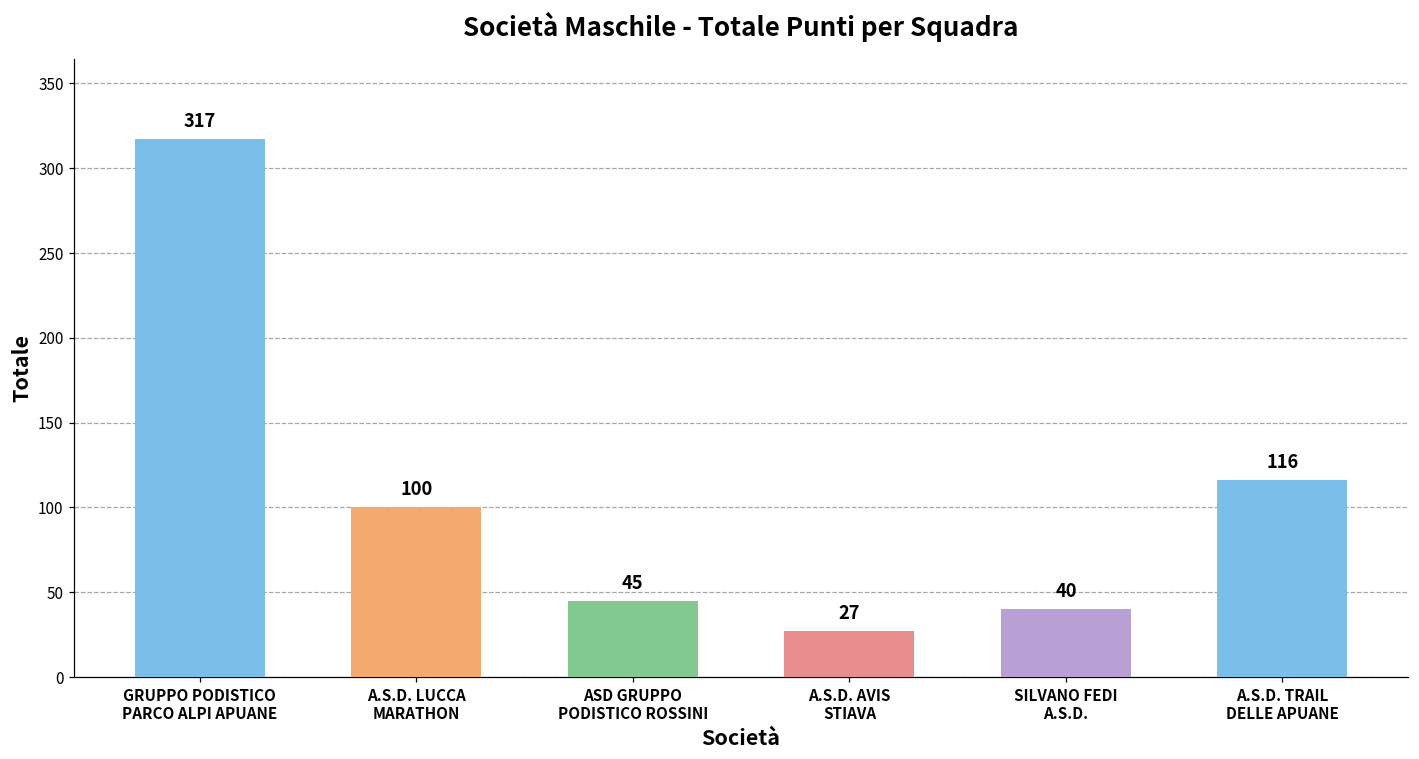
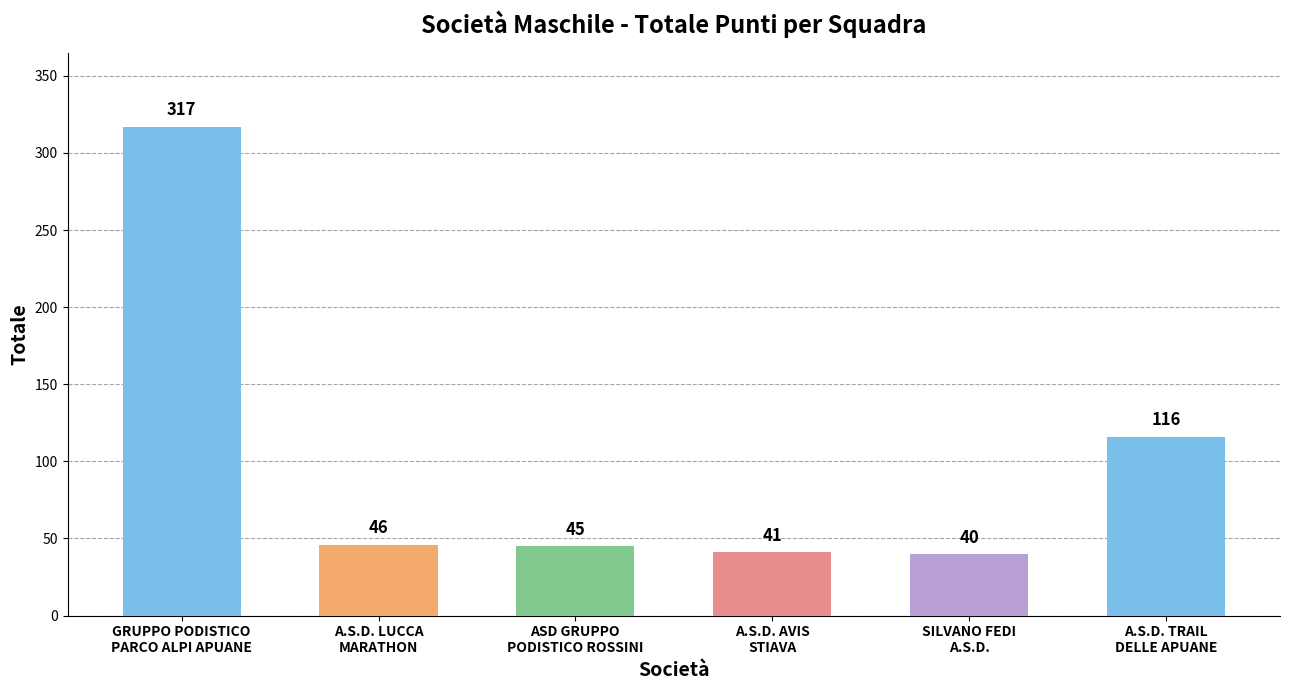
A.S.D. LUCCA MARATHON: 100 -> 46
A.S.D. AVIS STIAVA: 27 -> 41
